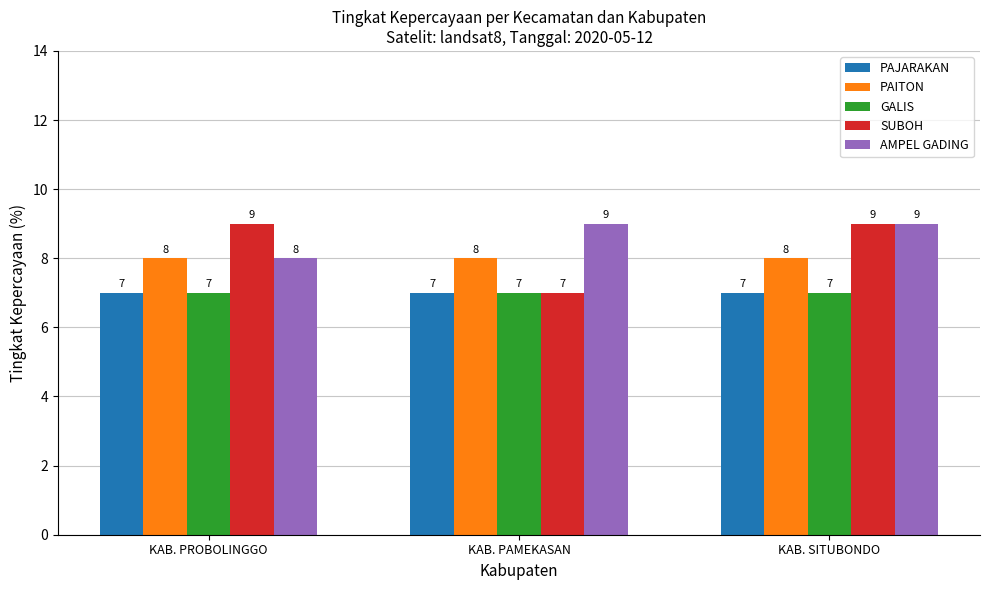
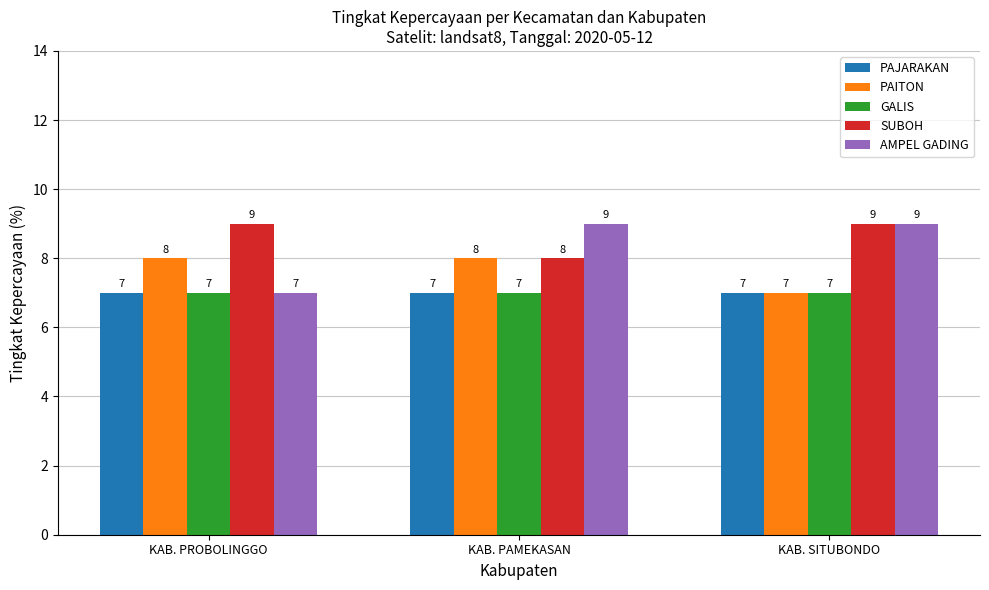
AMPEL GADING, KAB. PROBOLINGGO: 8 -> 7
SUBOH, KAB. PAMEKASAN: 7 -> 8
PAITON, KAB. SITUBONDO: 8 -> 7
